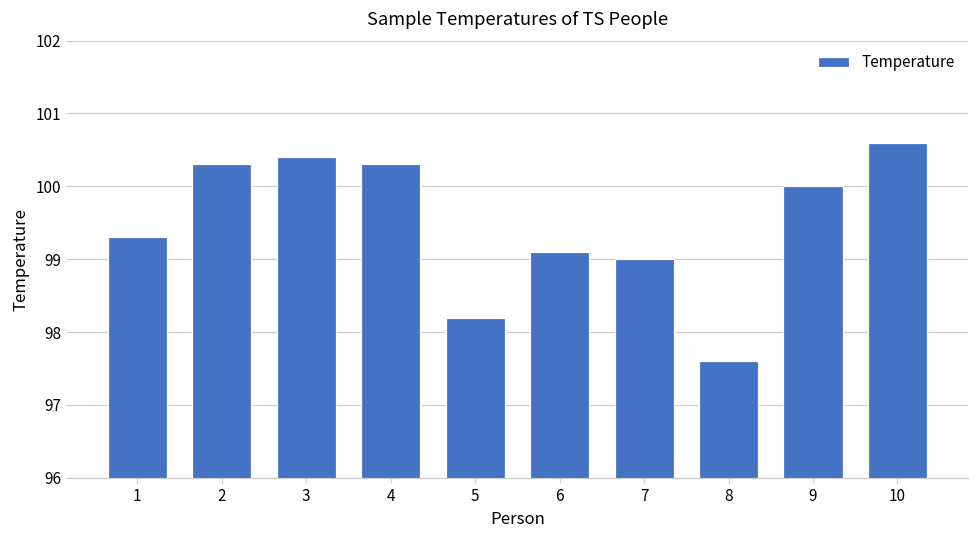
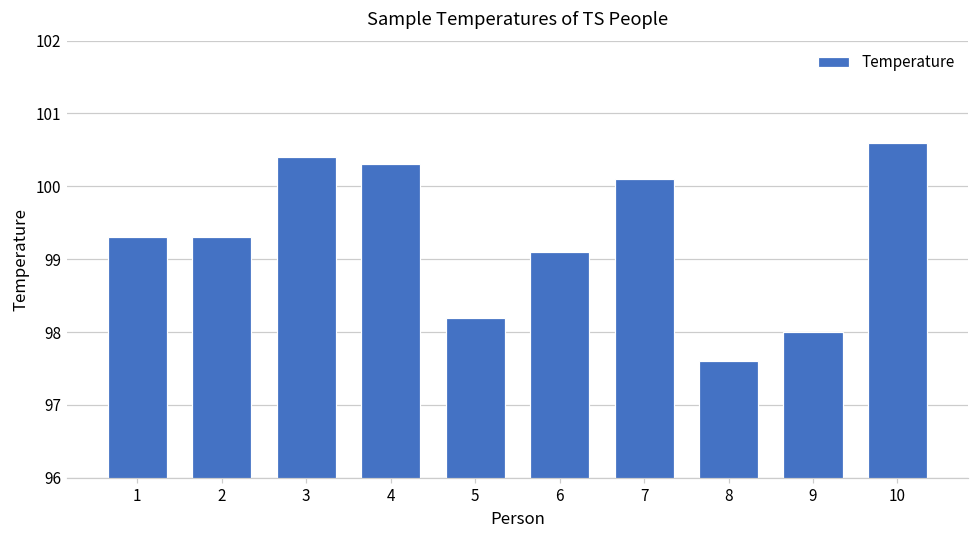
2: 100.3 -> 99.3
7: 99.0 -> 100.1
9: 100 -> 98
